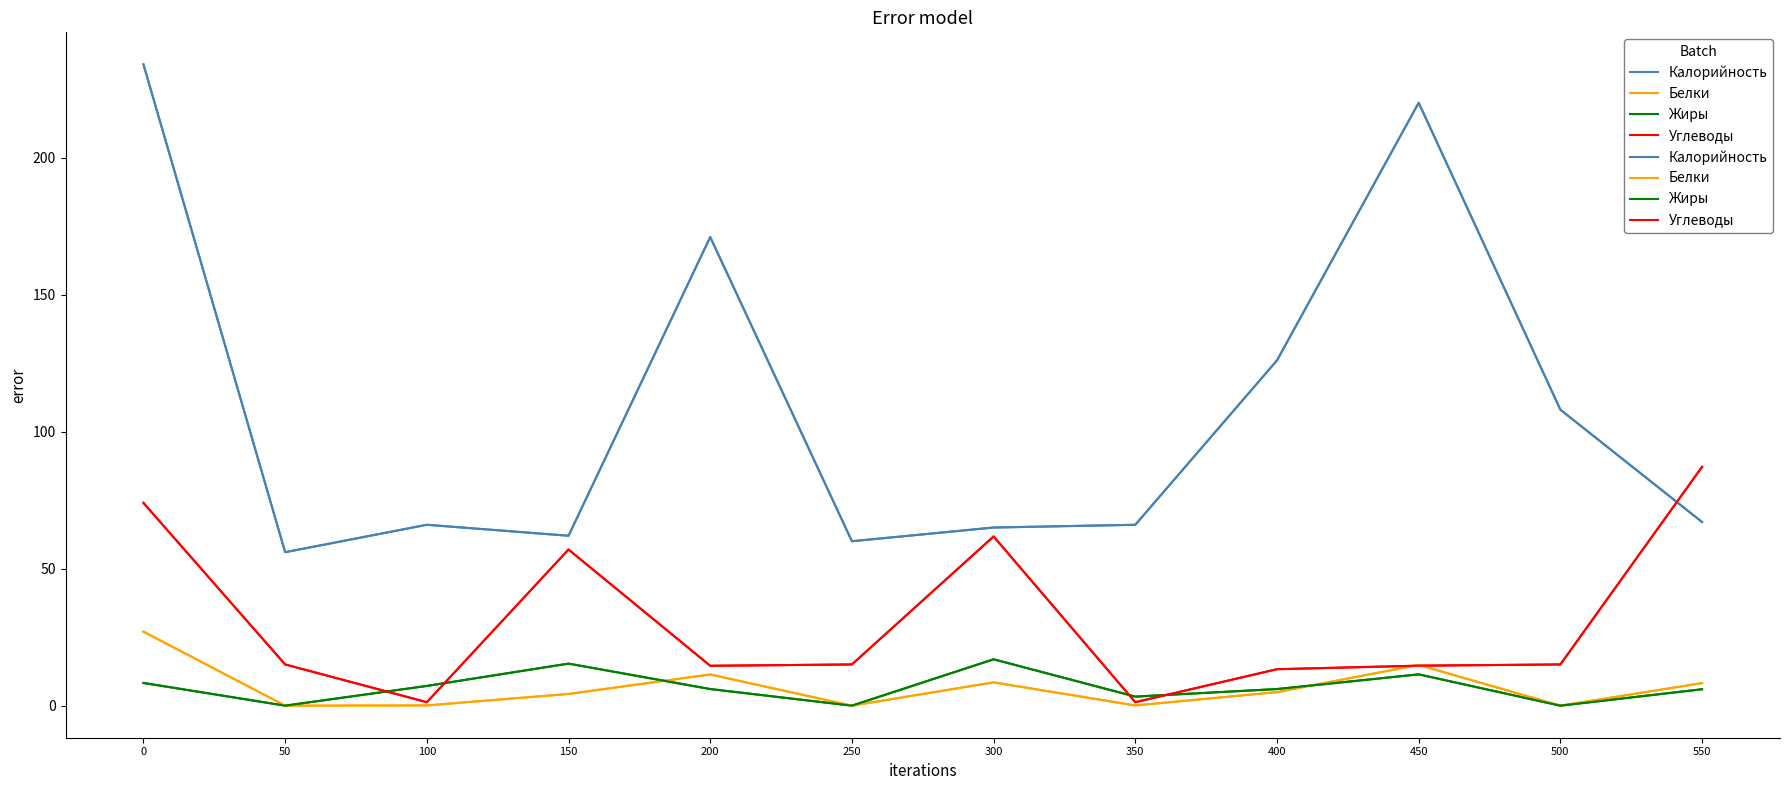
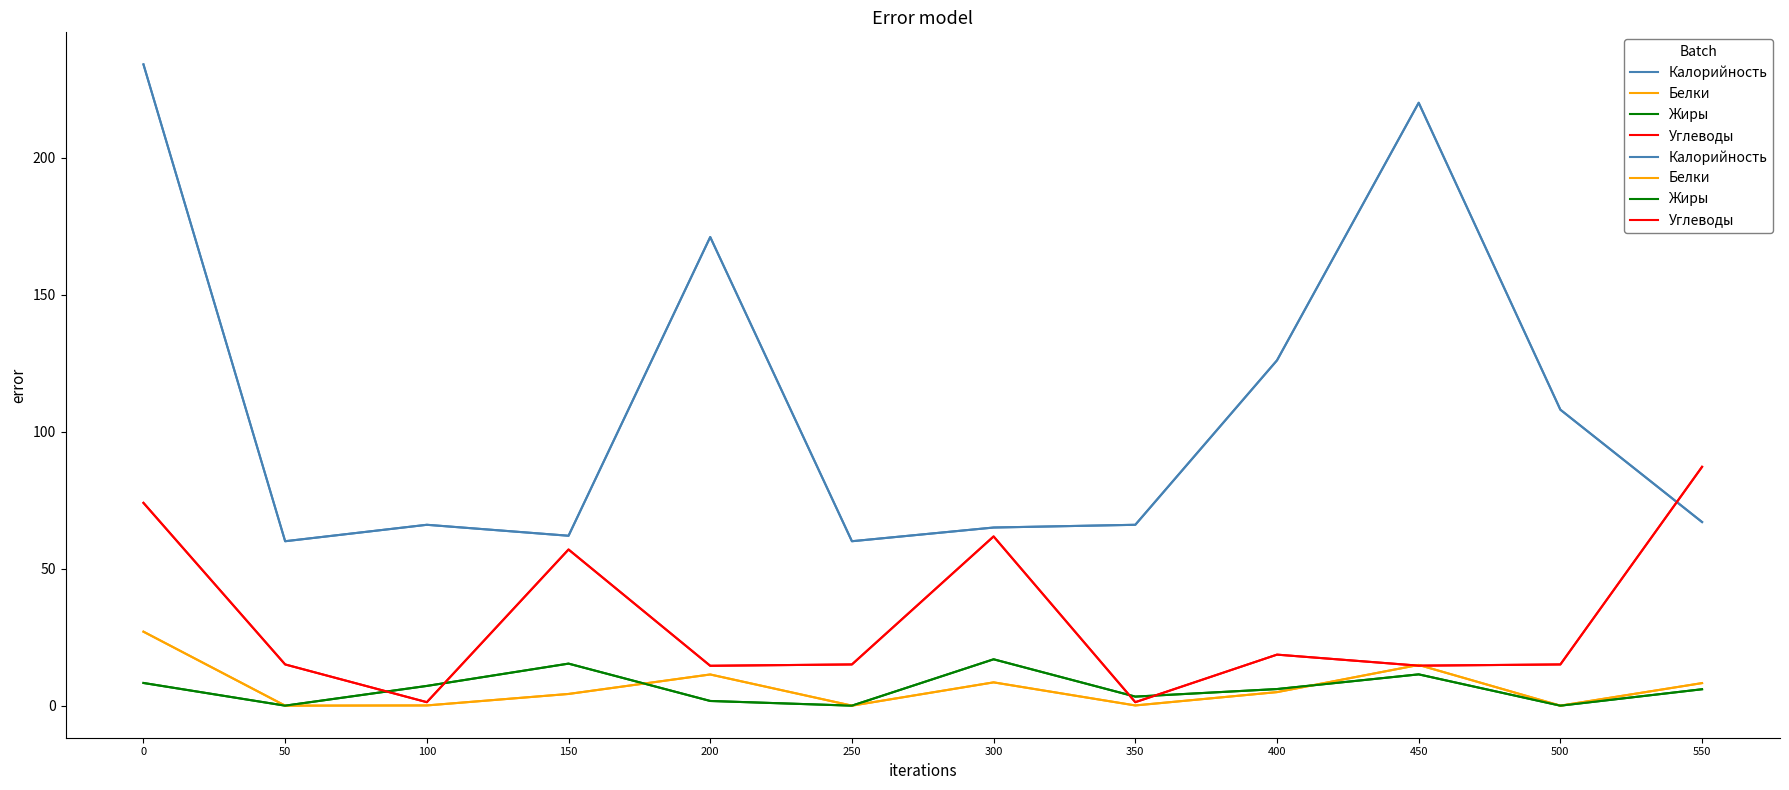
Калорийность, 50: 56 -> 60
Жиры, 200: 6 -> 2
Углеводы, 400: 13 -> 19
